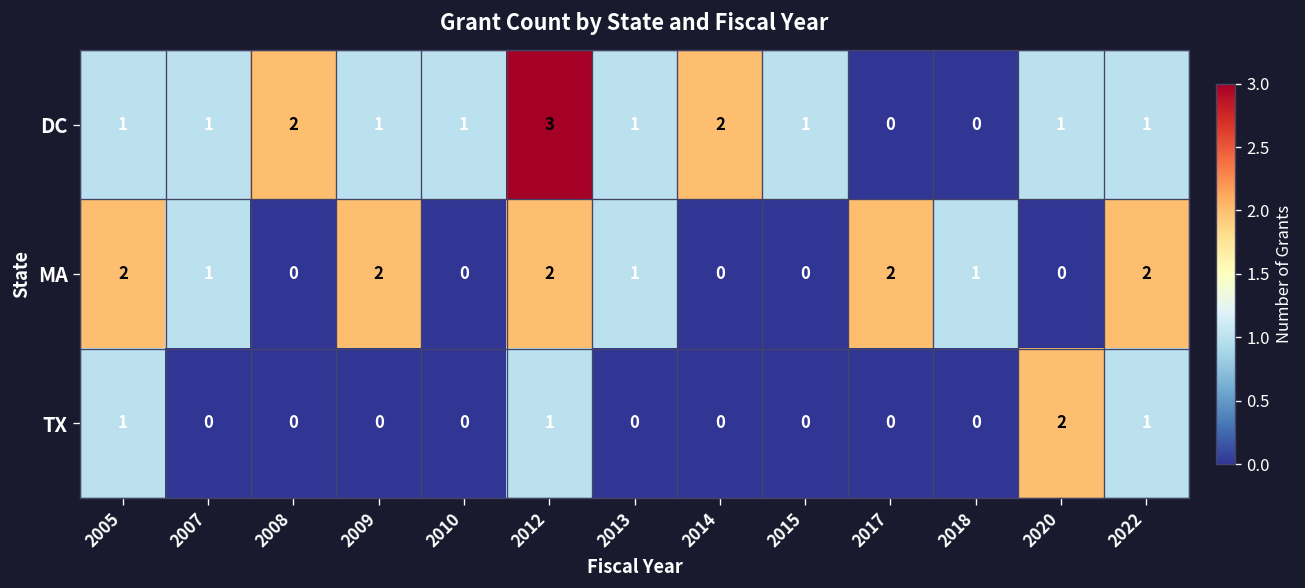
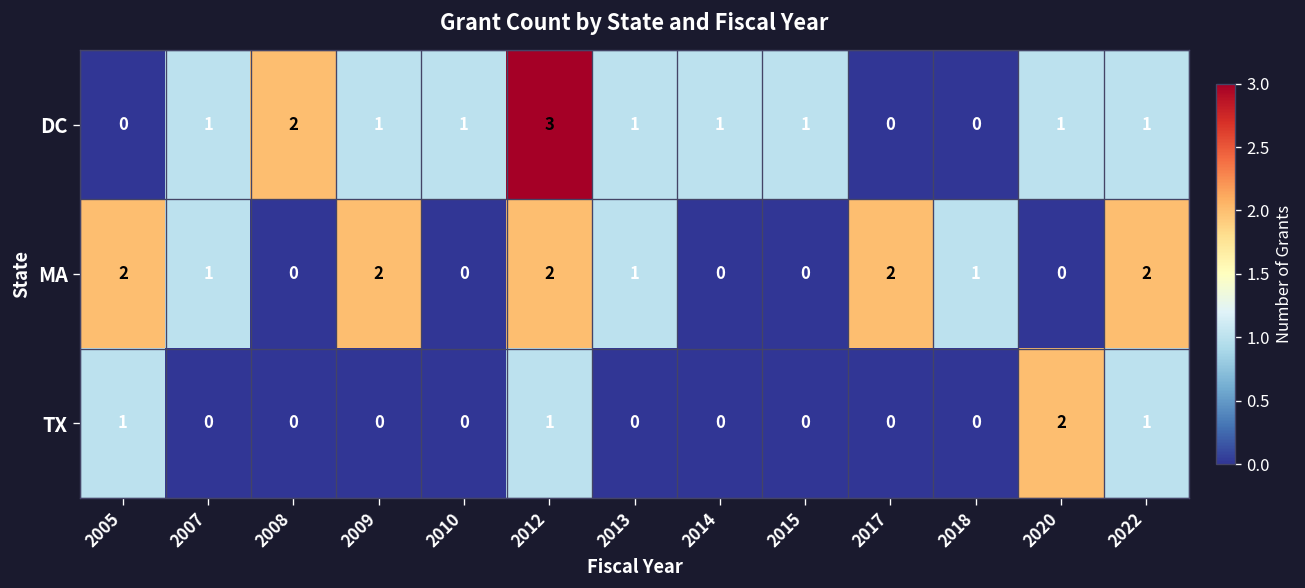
DC, 2005: 1 -> 0
DC, 2014: 2 -> 1
